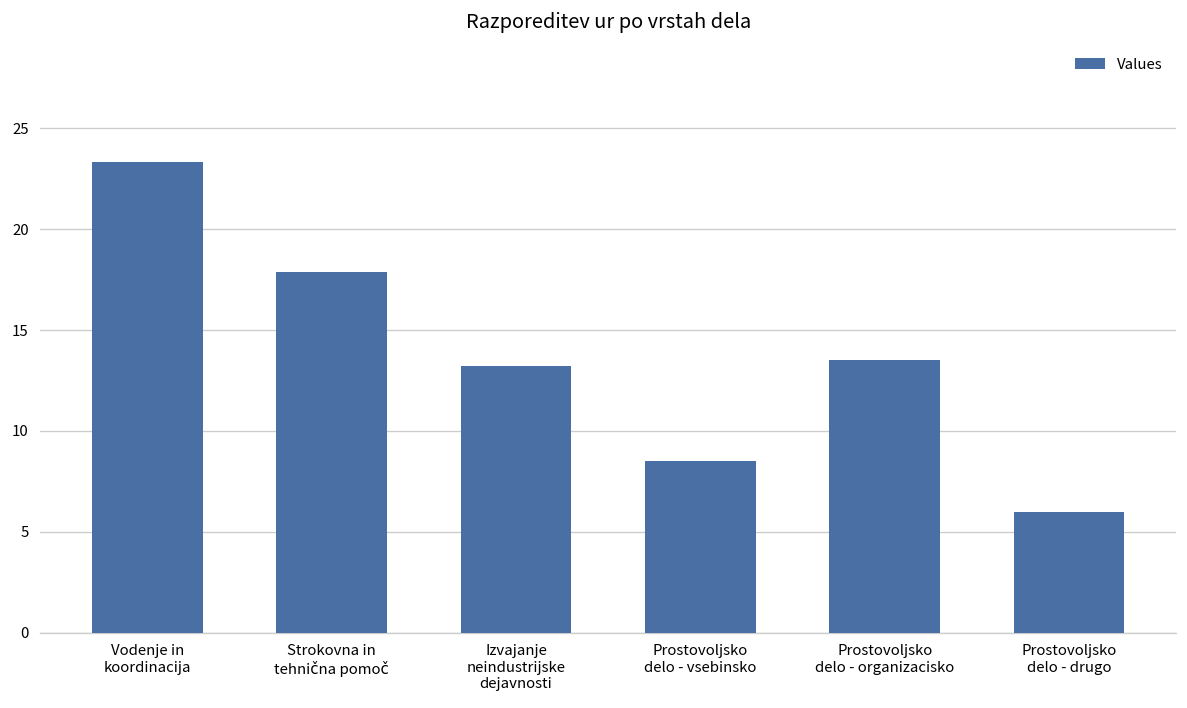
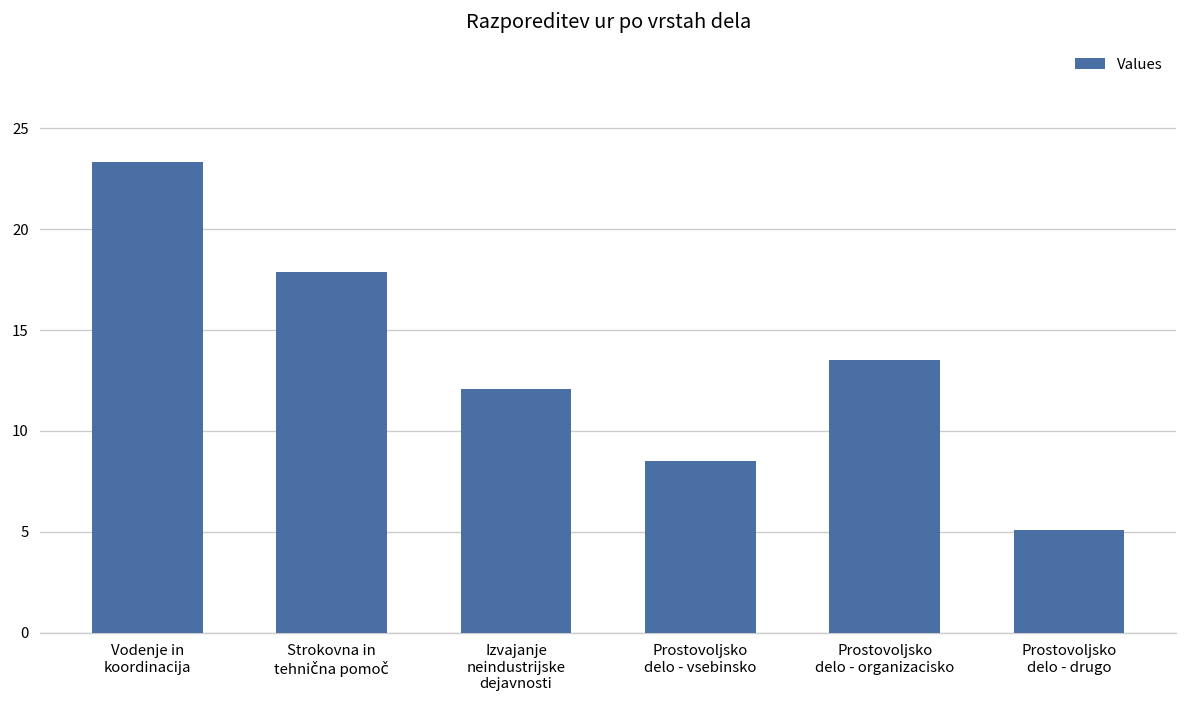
Izvajanje neindustrijske dejavnosti: 13.2 -> 12.1
Prostovoljsko delo - drugo: 6.0 -> 5.1
